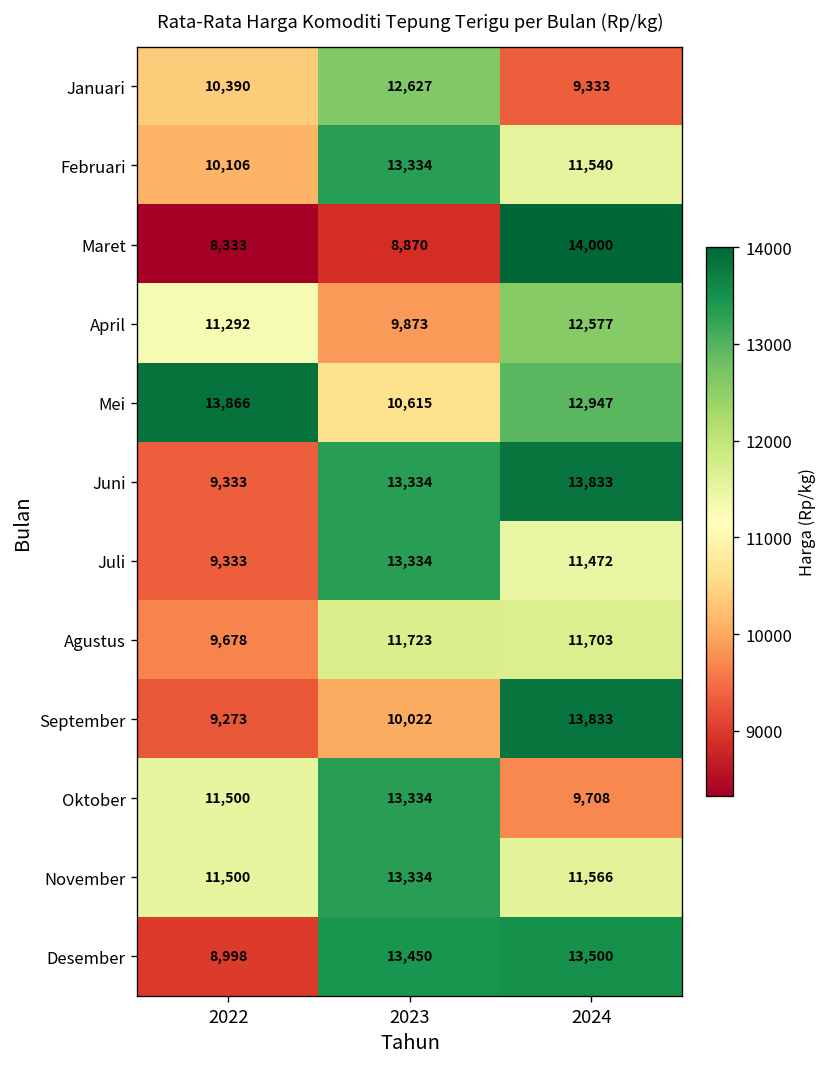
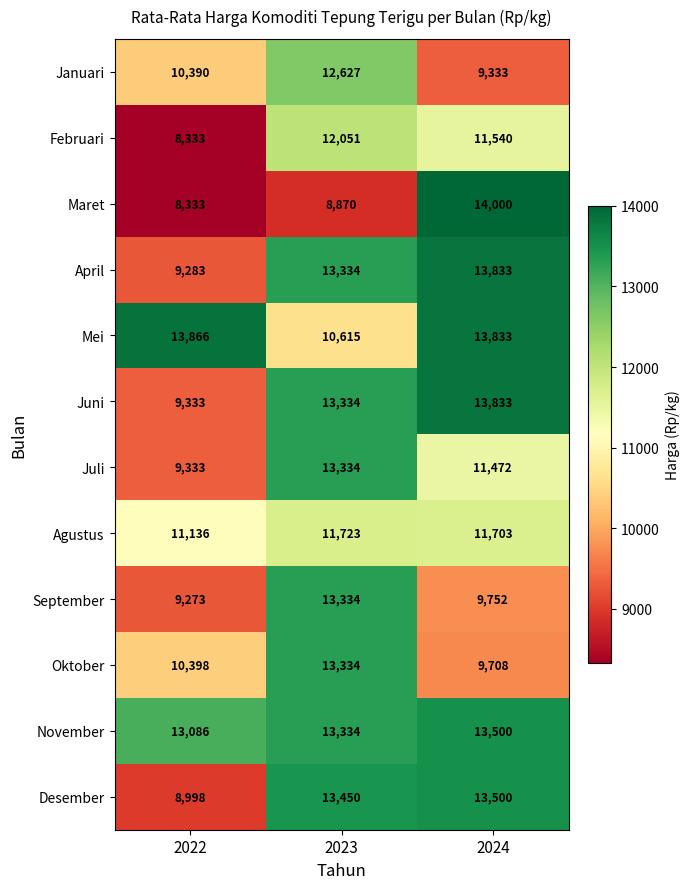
Februari, 2022: 10,106 -> 8,333
Februari, 2023: 13,334 -> 12,051
April, 2022: 11,292 -> 9,283
April, 2023: 9,873 -> 13,334
April, 2024: 12,577 -> 13,833
Mei, 2024: 12,947 -> 13,833
Agustus, 2022: 9,678 -> 11,136
September, 2023: 10,022 -> 13,334
September, 2024: 13,833 -> 9,752
Oktober, 2022: 11,500 -> 10,398
November, 2022: 11,500 -> 13,086
November, 2024: 11,566 -> 13,500
